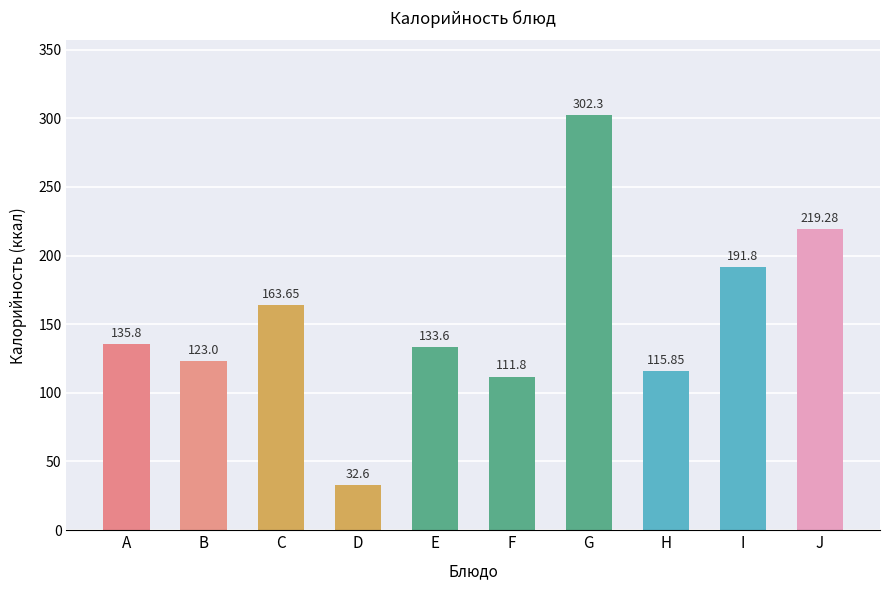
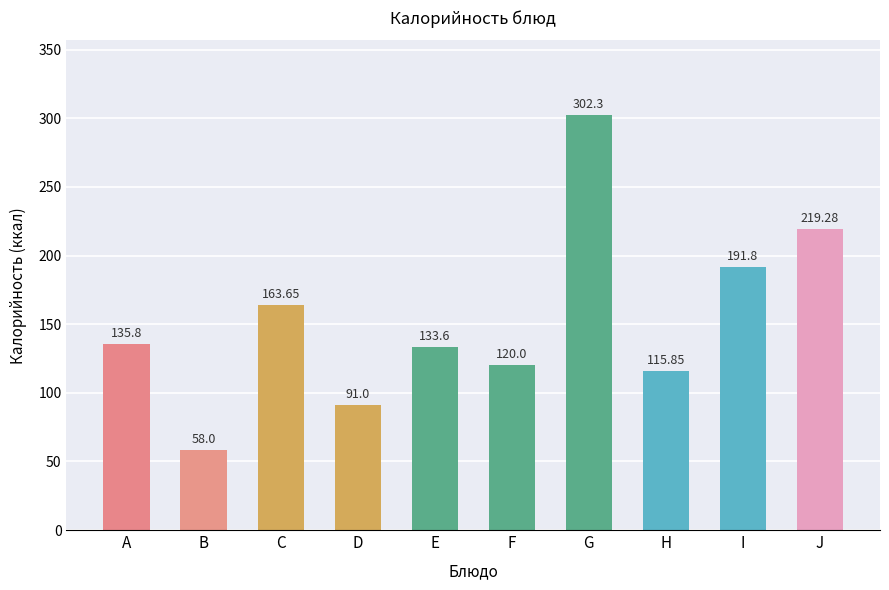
B: 123.0 -> 58.0
D: 32.6 -> 91.0
F: 111.8 -> 120.0
